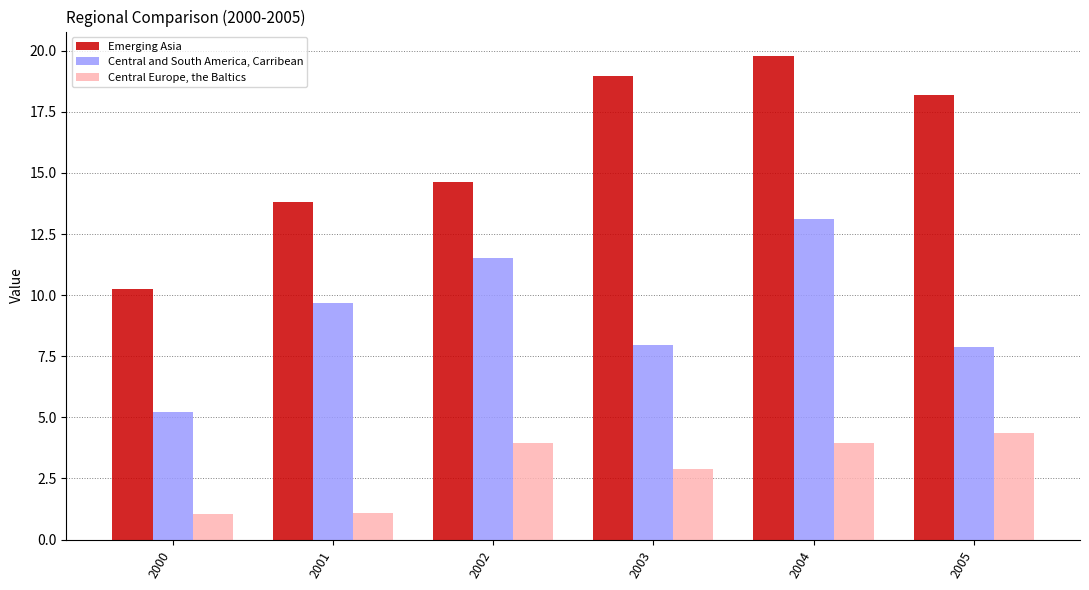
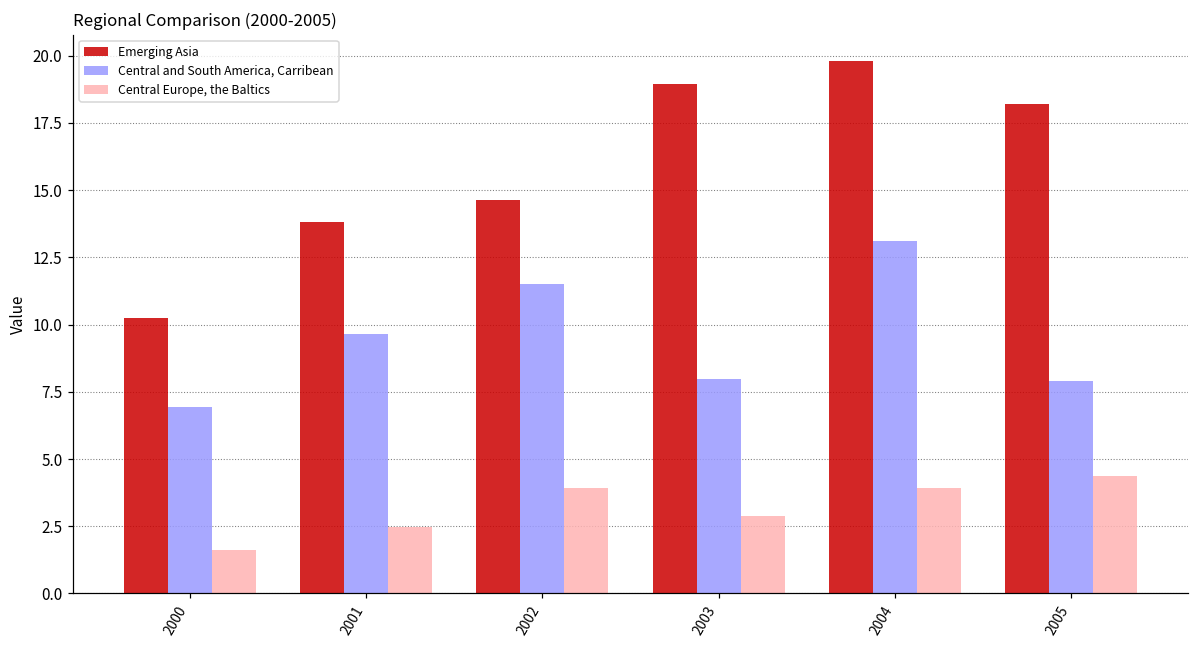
Central and South America, Carribean, 2000: 5.2 -> 6.9
Central Europe, the Baltics, 2000: 1.0 -> 1.6
Central Europe, the Baltics, 2001: 1.1 -> 2.5
